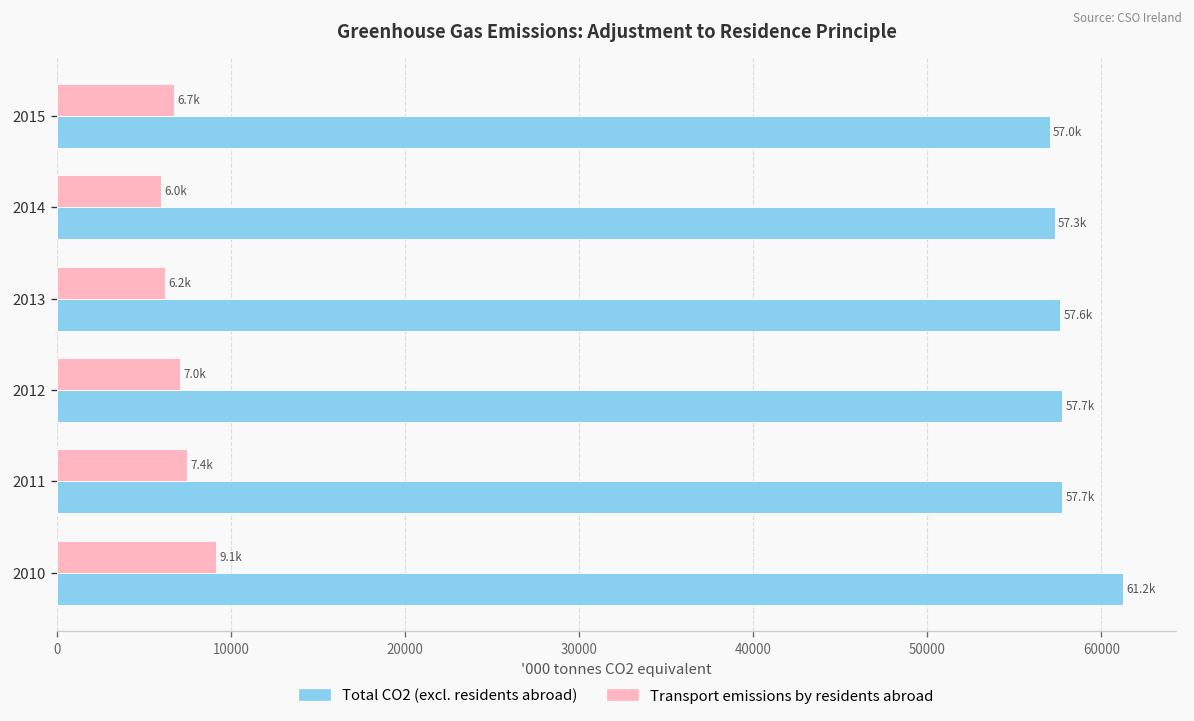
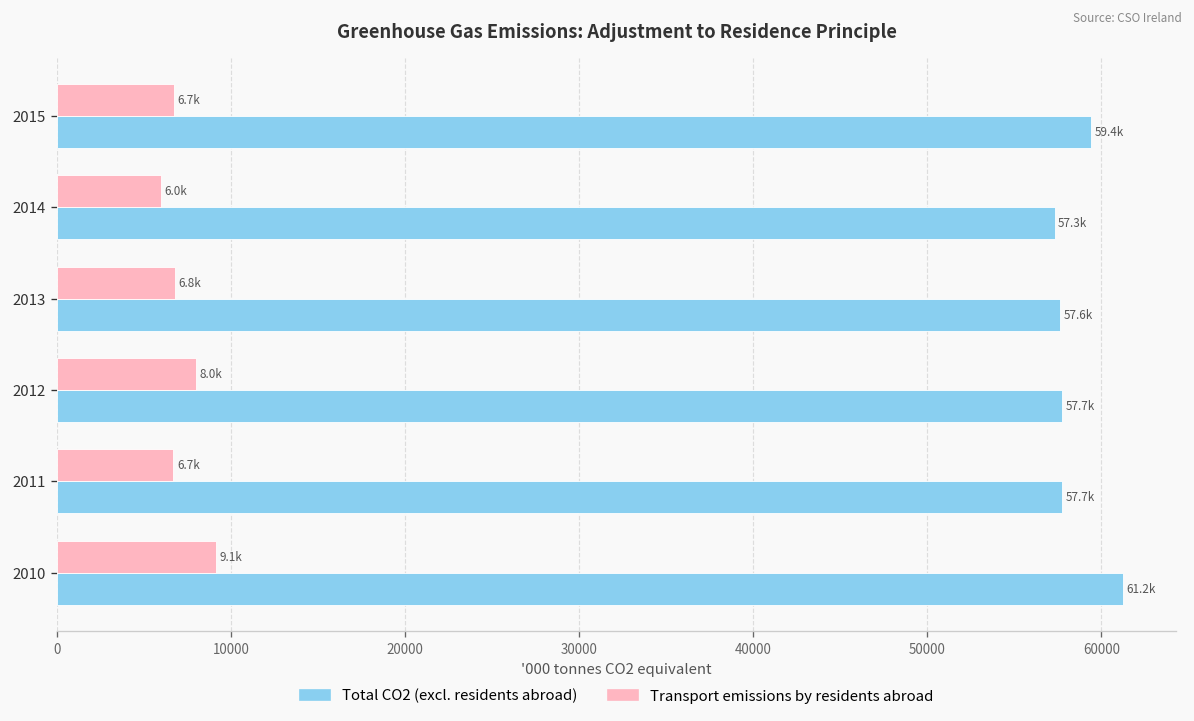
Total CO2 (excl. residents abroad), 2015: 57.0k -> 59.4k
Transport emissions by residents abroad, 2013: 6.2k -> 6.8k
Transport emissions by residents abroad, 2012: 7.0k -> 8.0k
Transport emissions by residents abroad, 2011: 7.4k -> 6.7k
